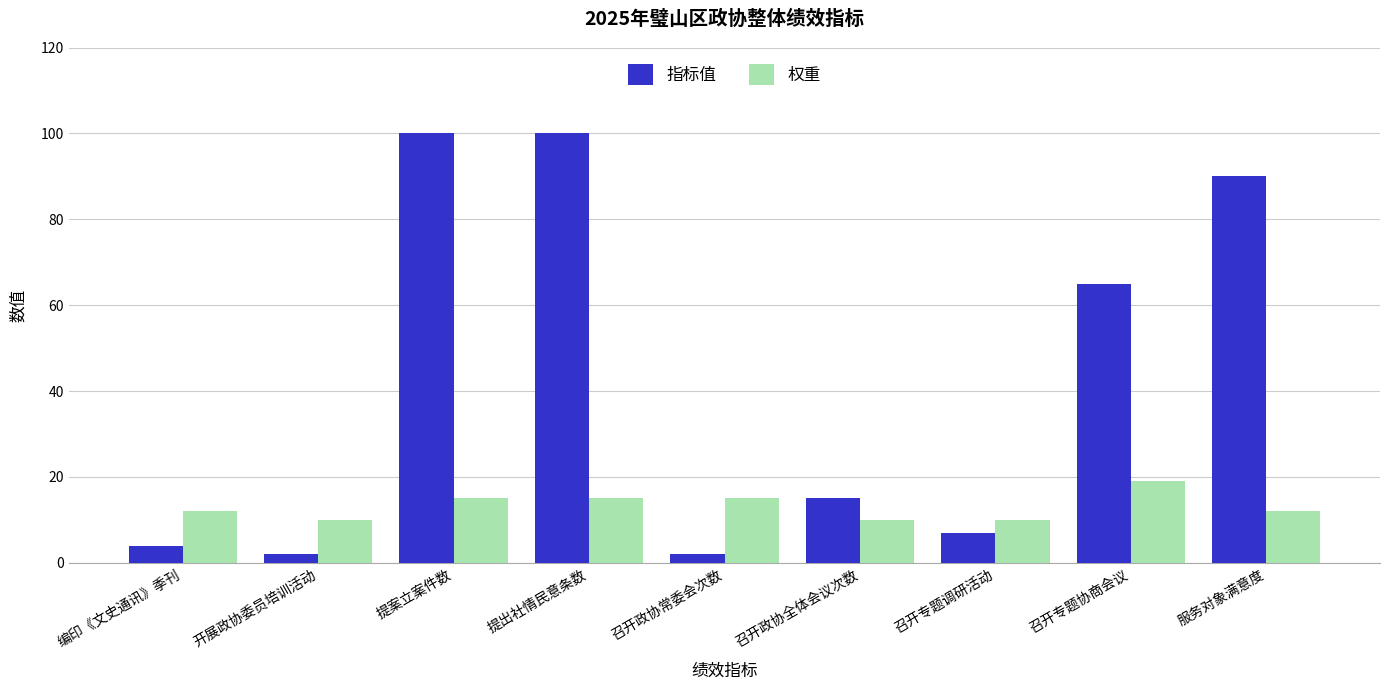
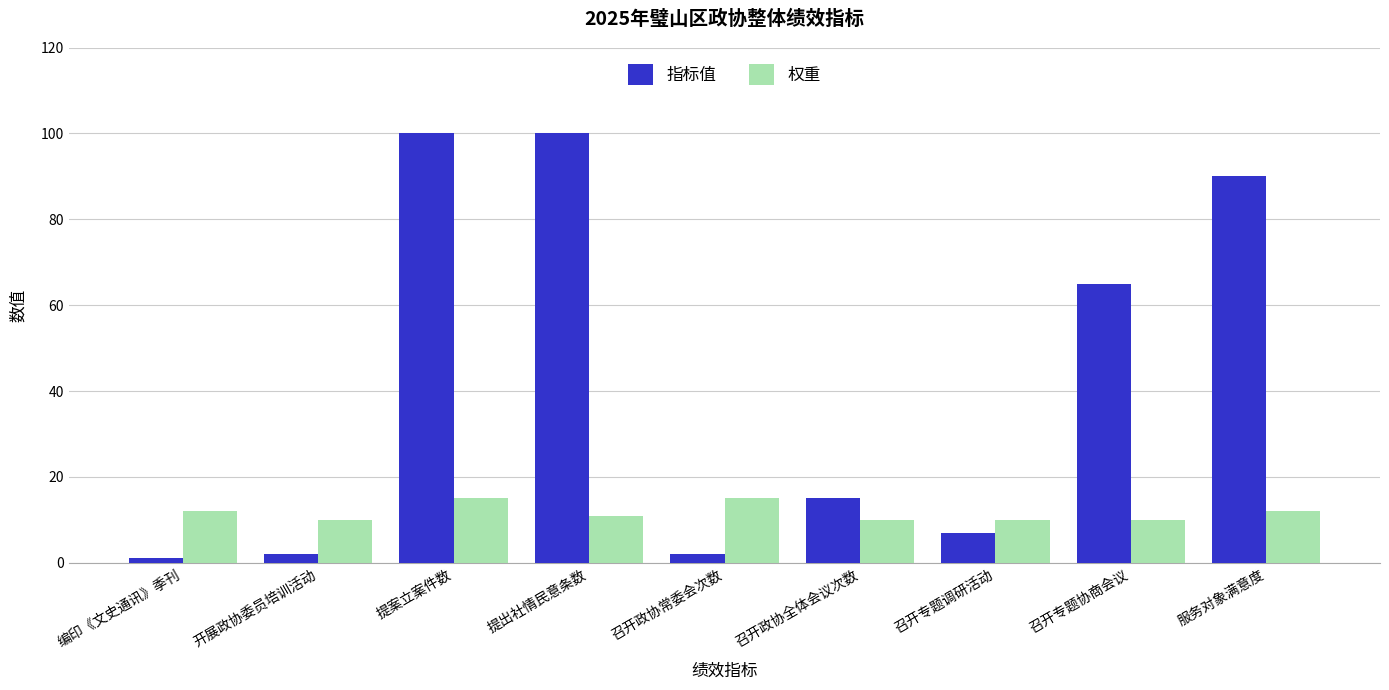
指标值, 编印《文史通讯》季刊: 4 -> 1
权重, 提出社情民意条数: 15 -> 11
权重, 召开专题协商会议: 19 -> 10
